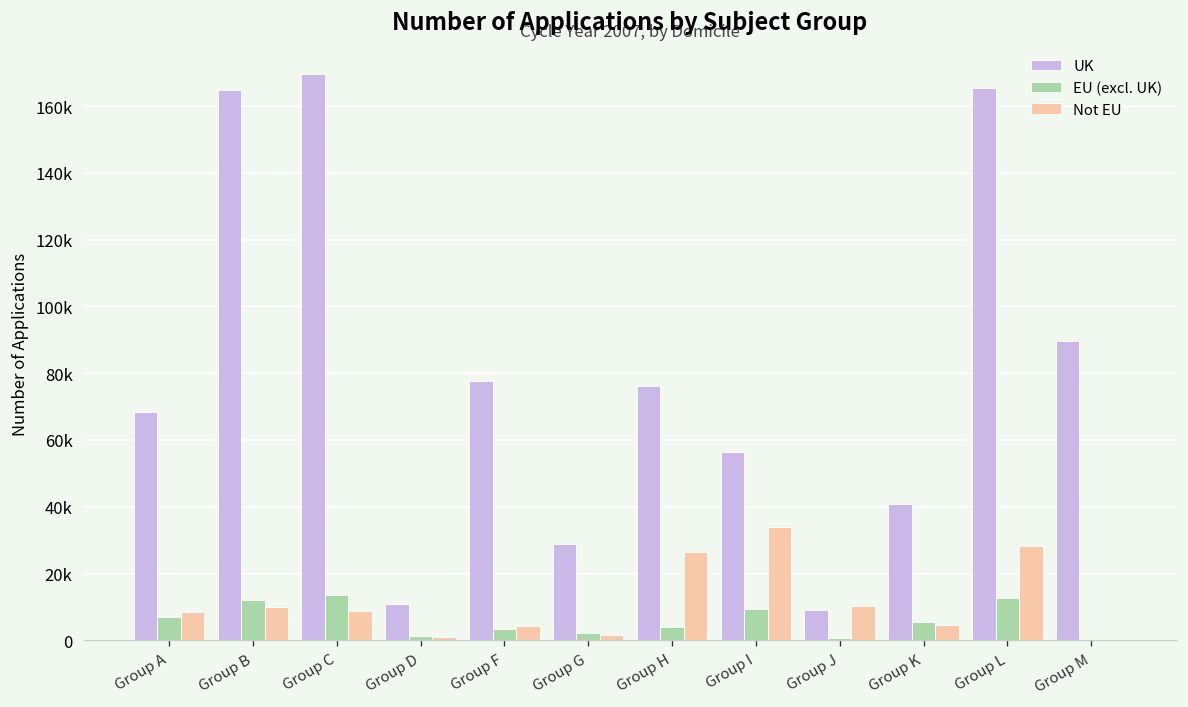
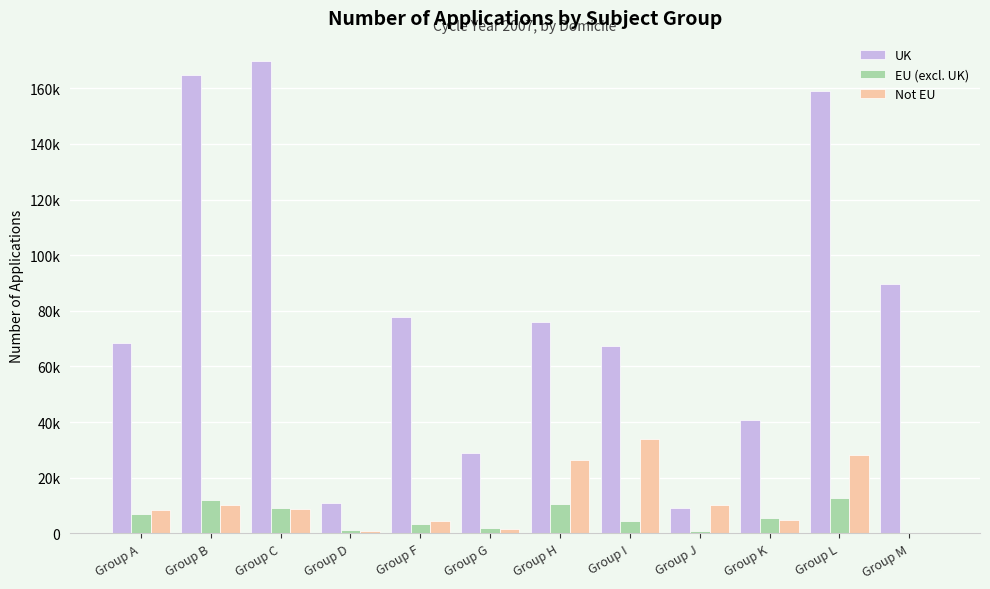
EU (excl. UK), Group C: 13000 -> 9000
EU (excl. UK), Group H: 4000 -> 11000
UK, Group I: 56000 -> 67000
EU (excl. UK), Group I: 9000 -> 4000
UK, Group L: 165000 -> 159000
